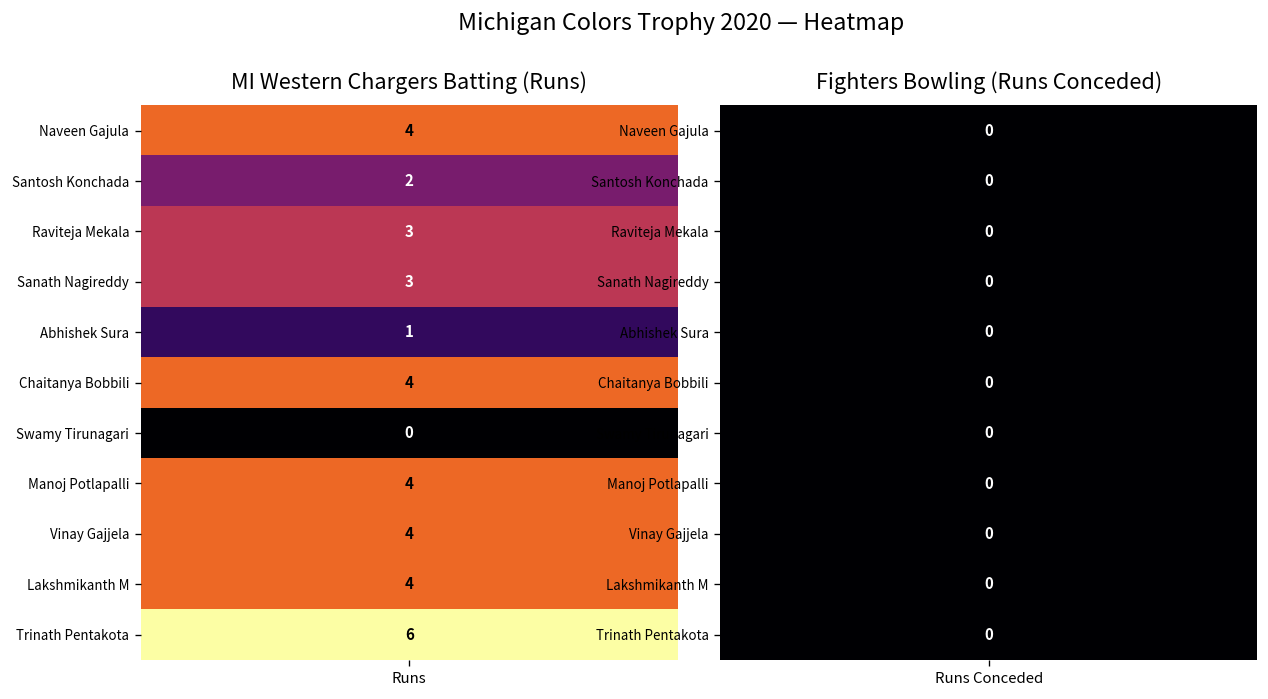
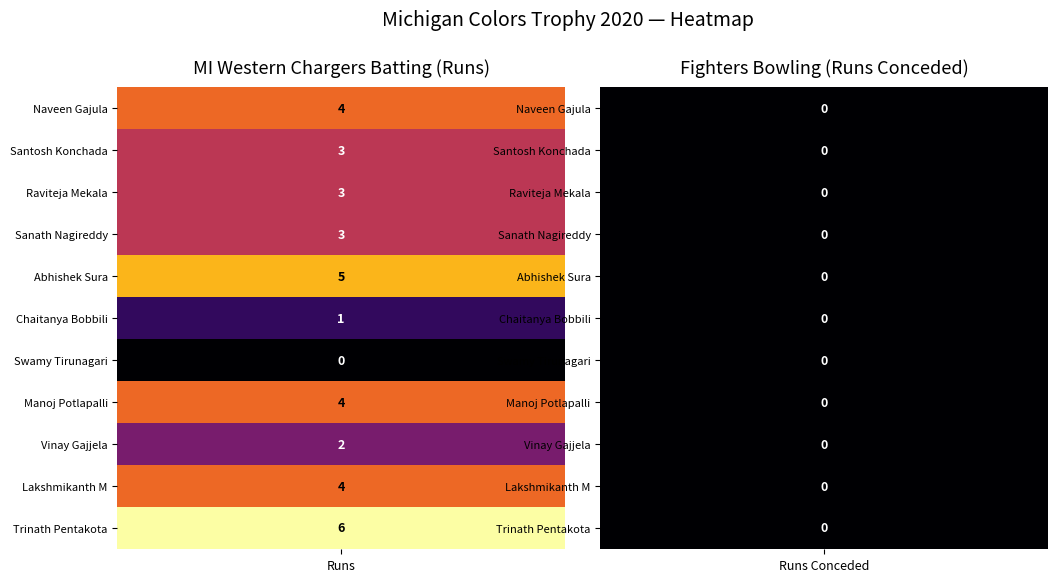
MI Western Chargers Batting (Runs), Santosh Konchada, Runs: 2 -> 3
MI Western Chargers Batting (Runs), Abhishek Sura, Runs: 1 -> 5
MI Western Chargers Batting (Runs), Chaitanya Bobbili, Runs: 4 -> 1
MI Western Chargers Batting (Runs), Vinay Gajjela, Runs: 4 -> 2
